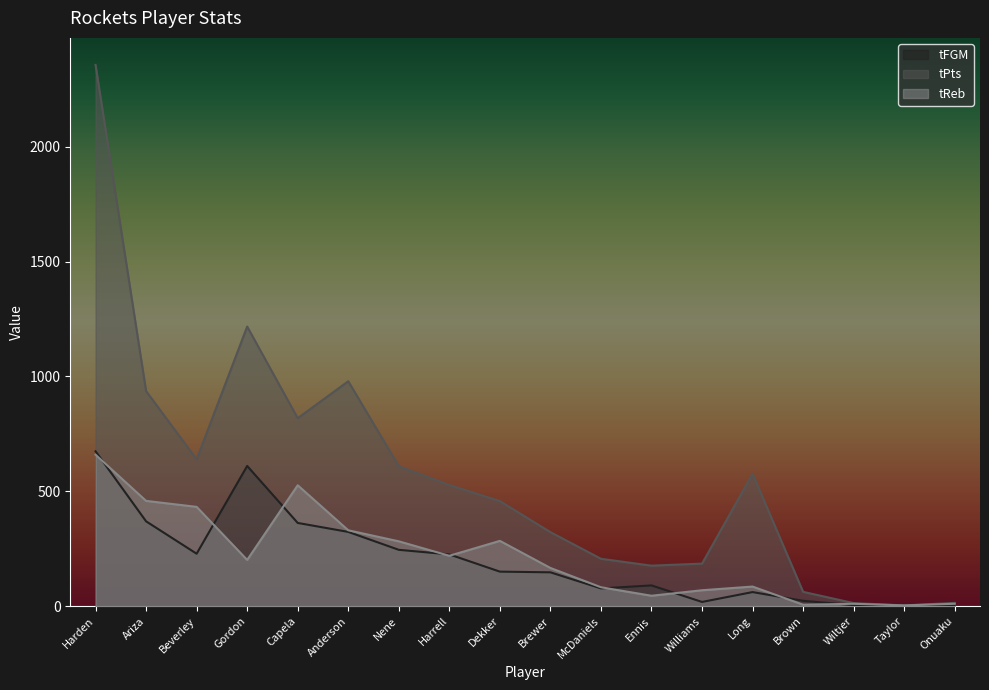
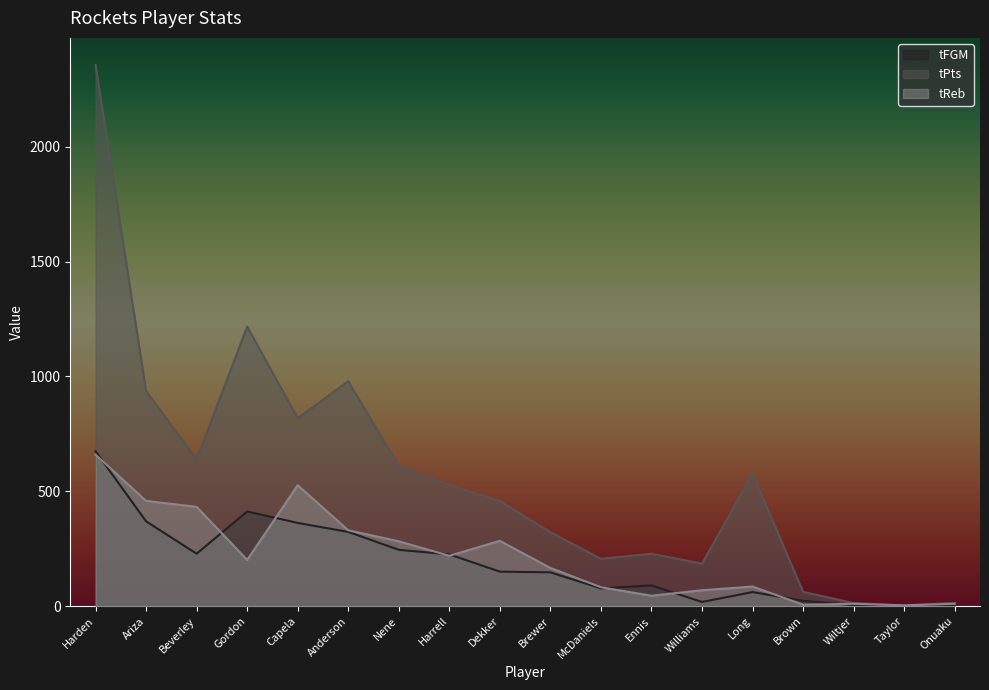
tFGM, Gordon: 610 -> 410
tPts, Ennis: 180 -> 230
